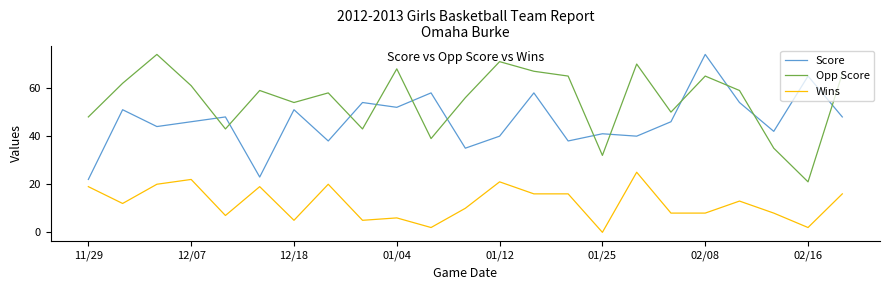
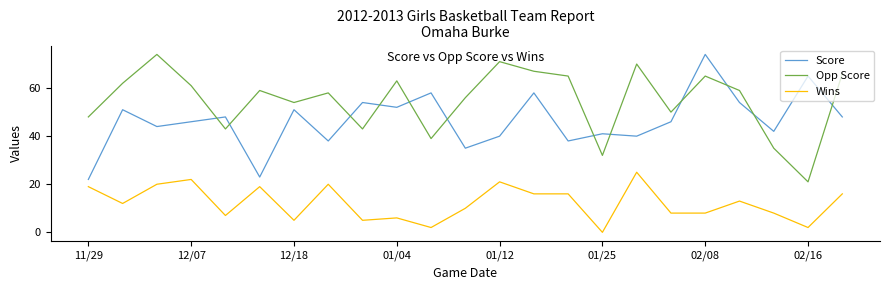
Opp Score, 01/04: 68 -> 63
